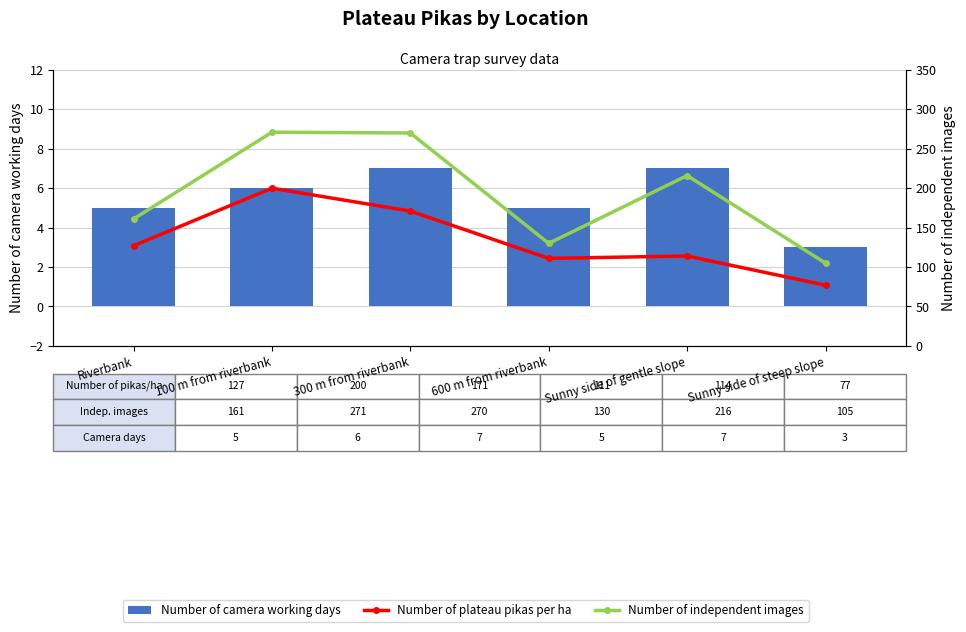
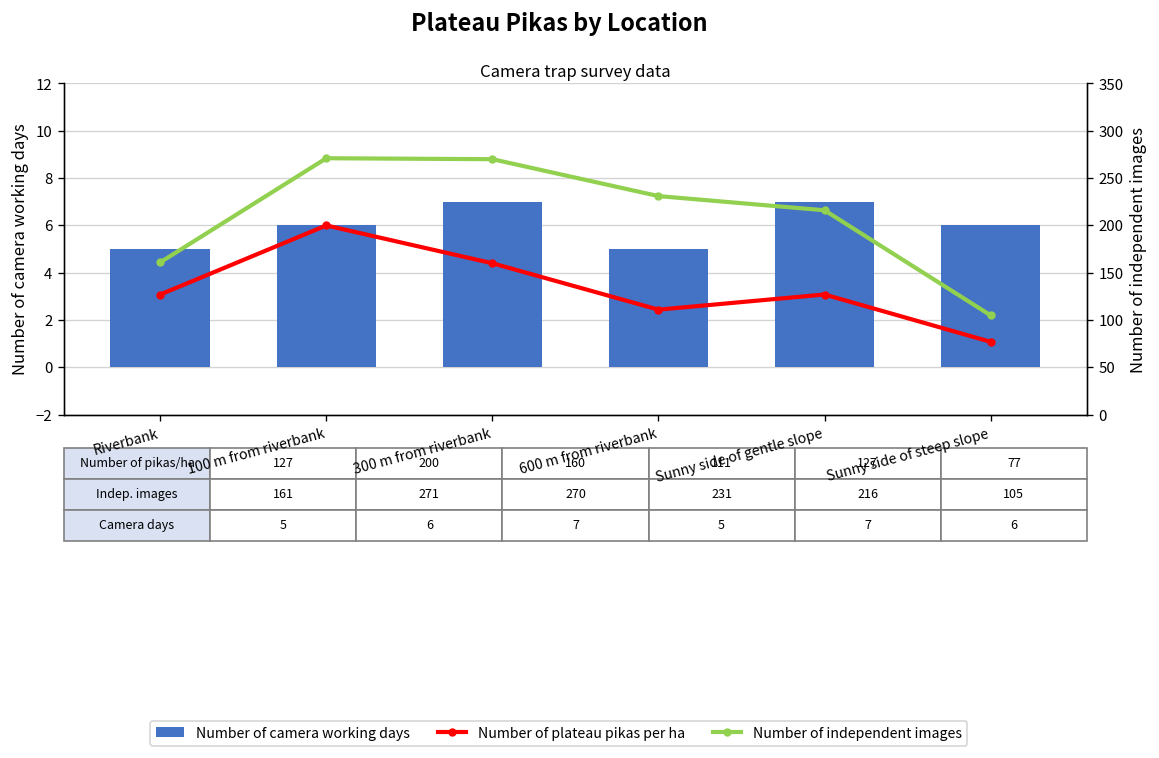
Number of camera working days, Sunny side of steep slope: 3 -> 6
Number of plateau pikas per ha, 300 m from riverbank: 171 -> 160
Number of independent images, 600 m from riverbank: 130 -> 231
Number of plateau pikas per ha, Sunny side of gentle slope: 114 -> 127
